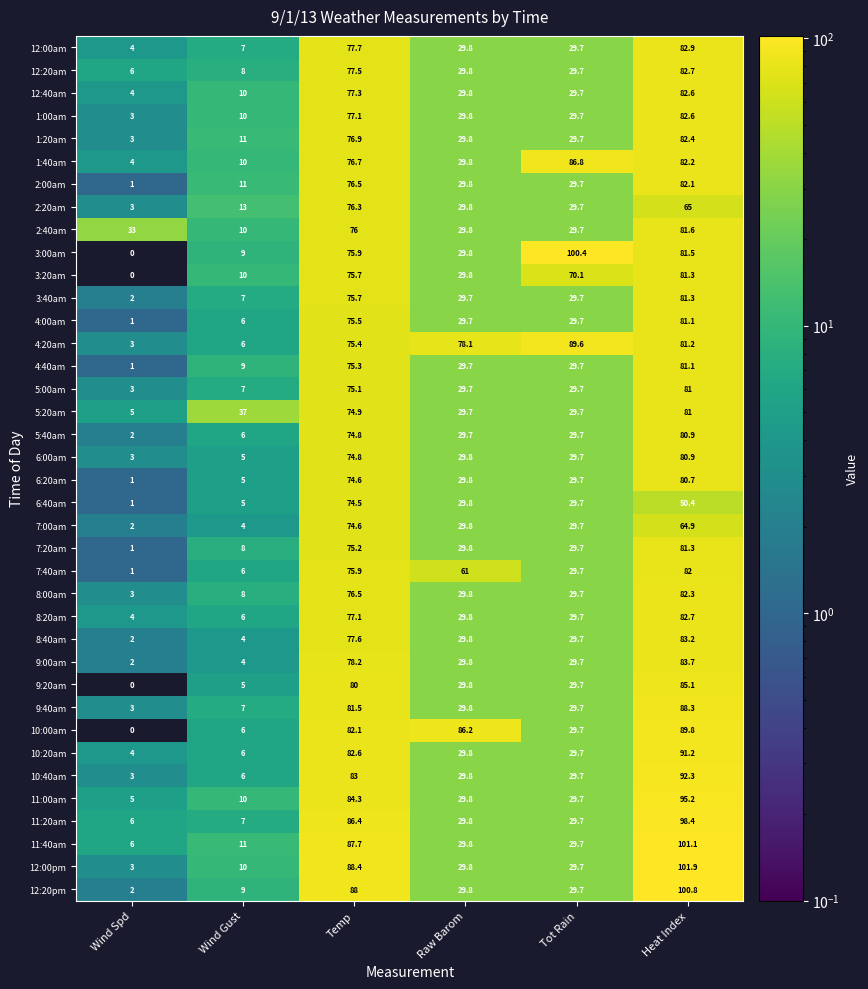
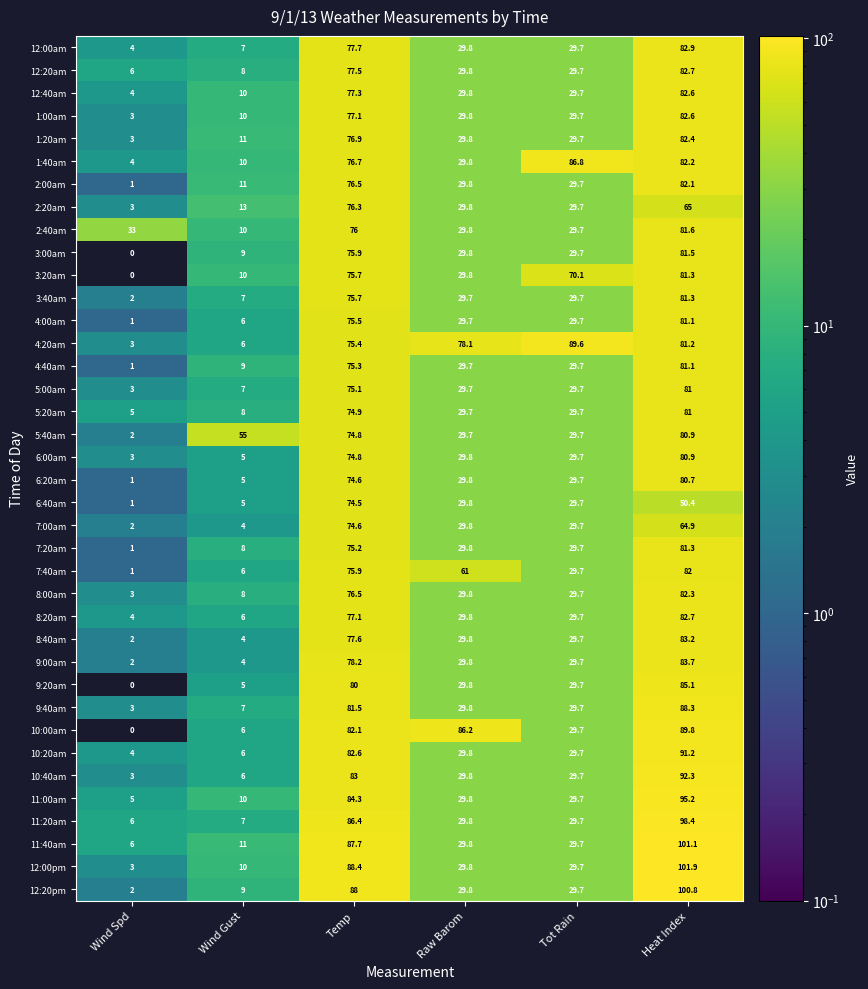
3:00am, Tot Rain: 100.4 -> 29.7
5:20am, Wind Gust: 37 -> 8
5:40am, Wind Gust: 6 -> 55
